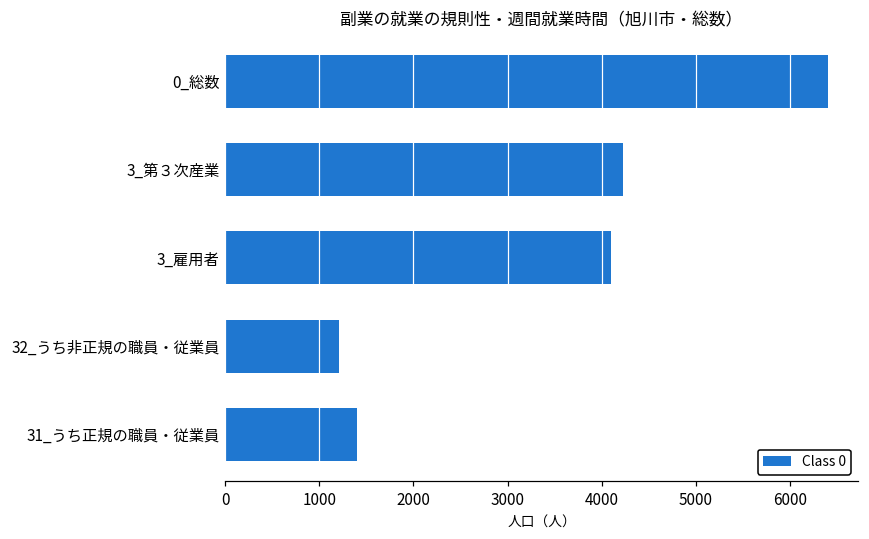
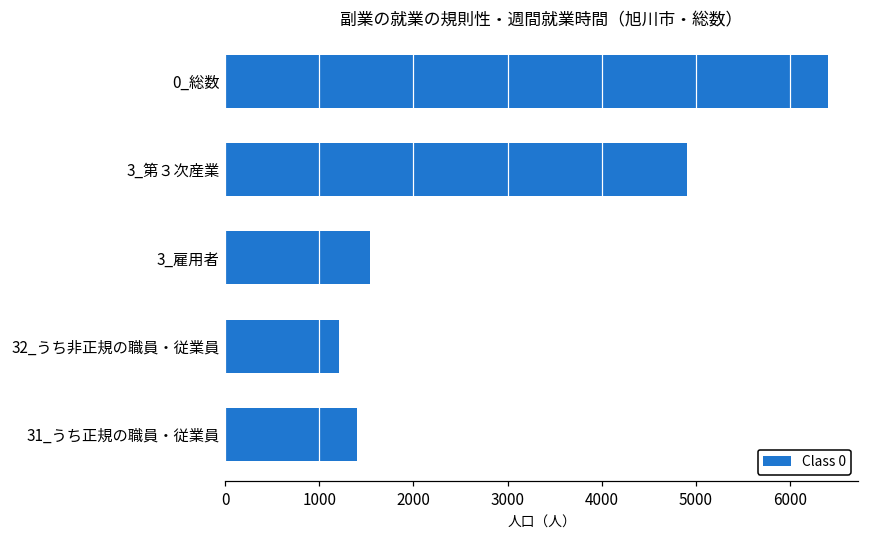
3_第３次産業: 4200 -> 4900
3_雇用者: 4100 -> 1500
